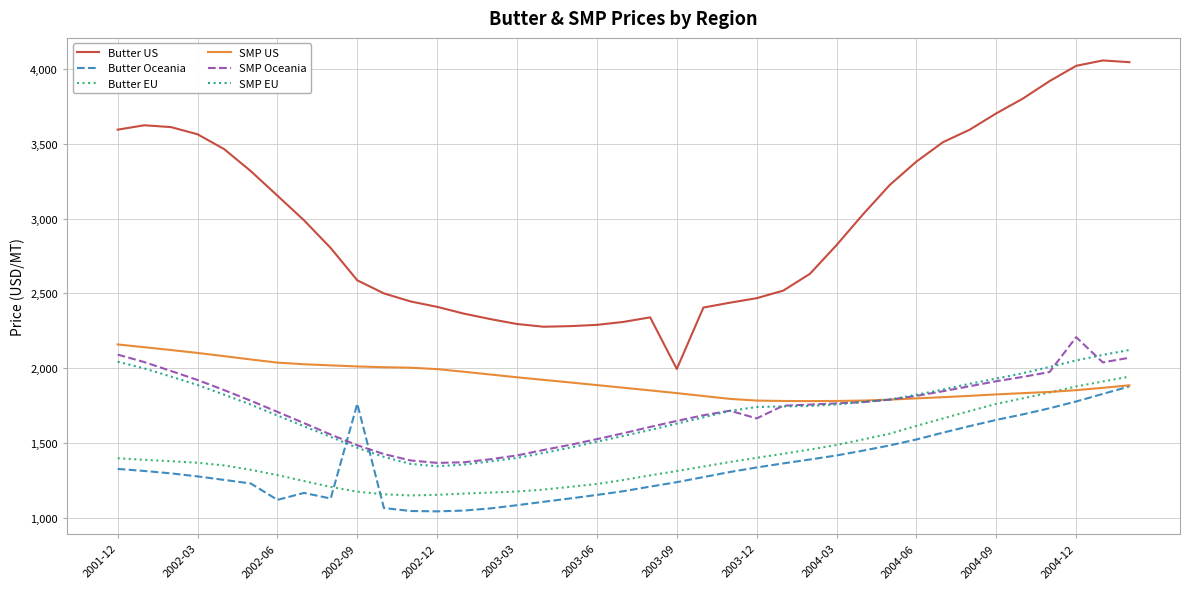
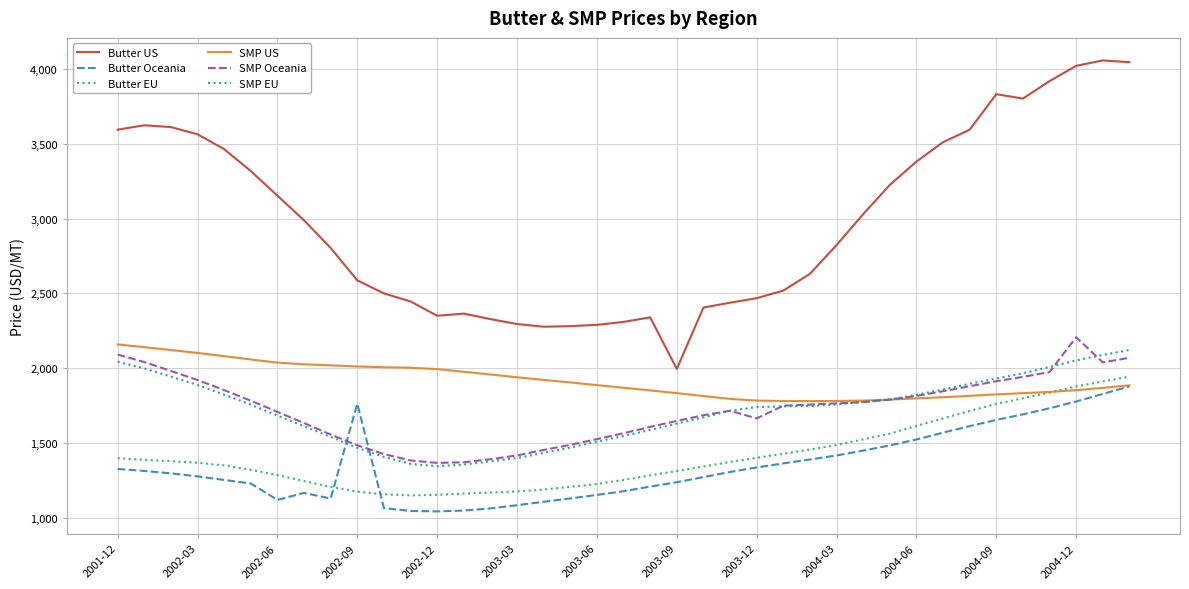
Butter US, 2002-12: 2,410 -> 2,350
Butter US, 2004-09: 3,700 -> 3,830
